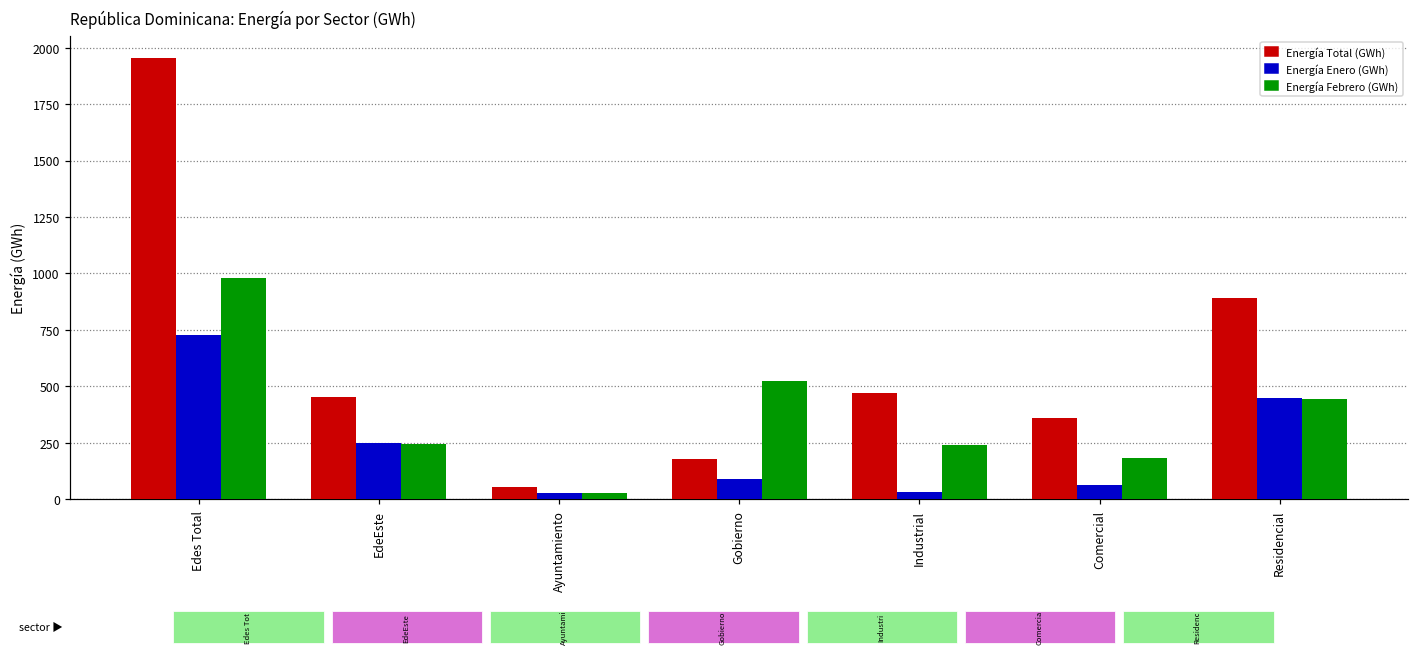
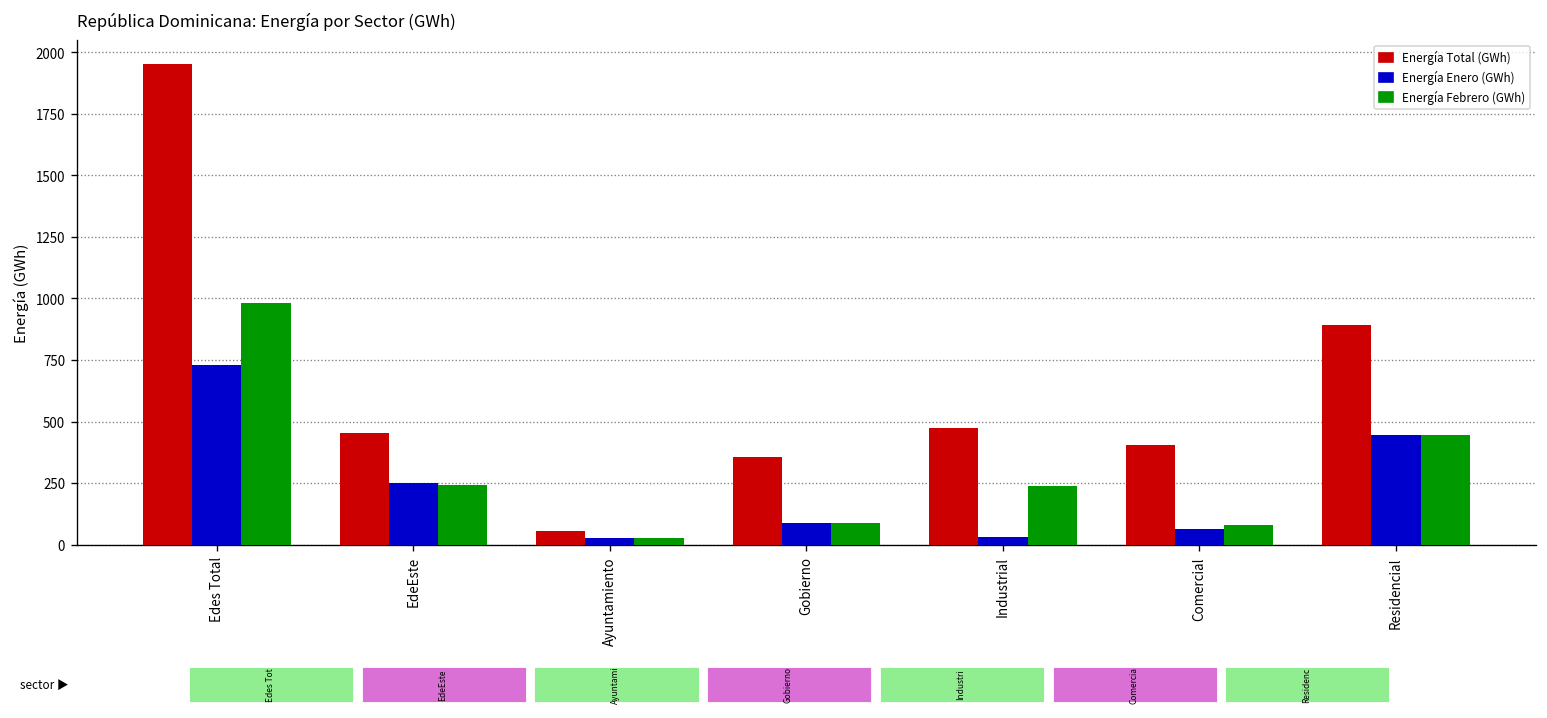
Energía Total (GWh), Gobierno: 180 -> 360
Energía Febrero (GWh), Gobierno: 520 -> 90
Energía Total (GWh), Comercial: 360 -> 410
Energía Febrero (GWh), Comercial: 180 -> 80
